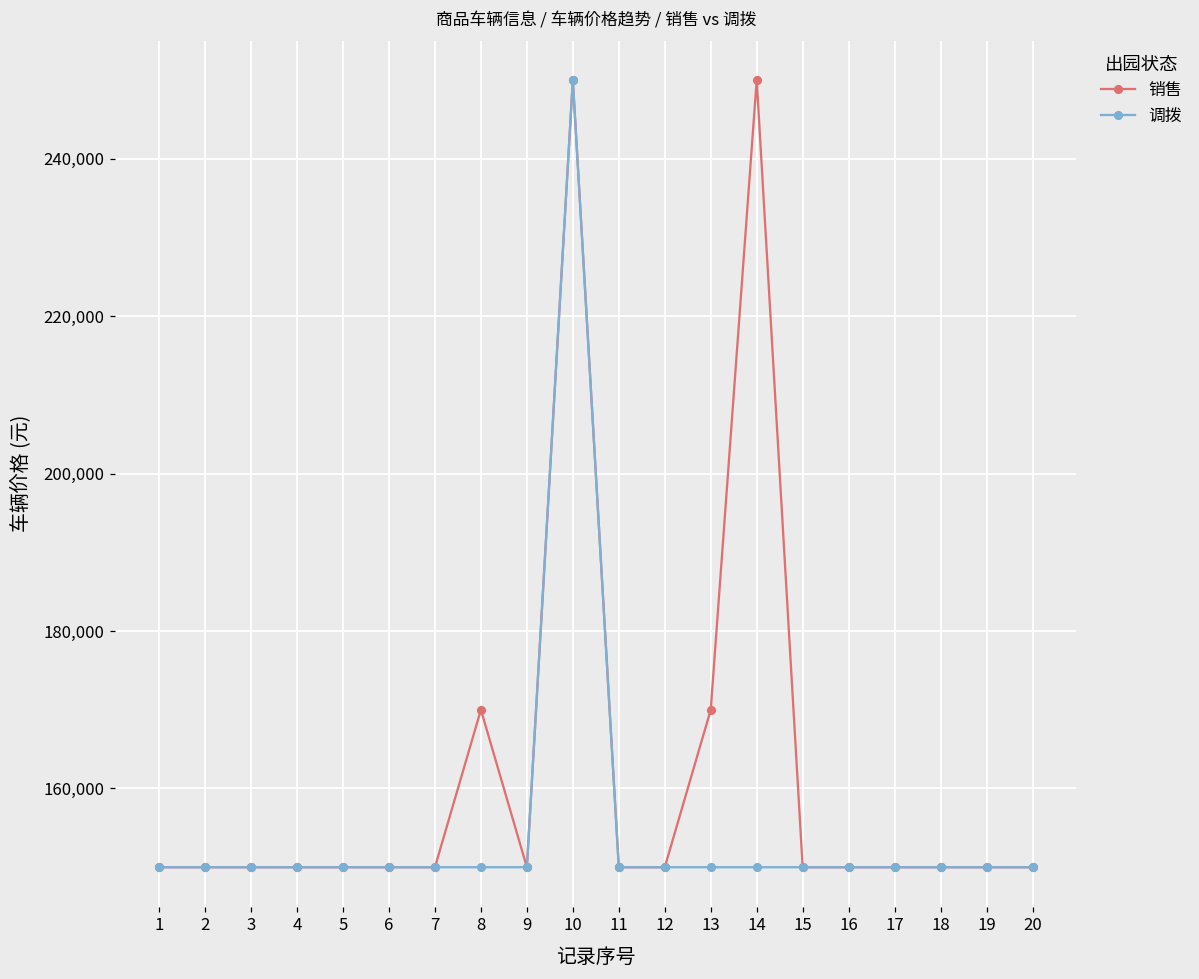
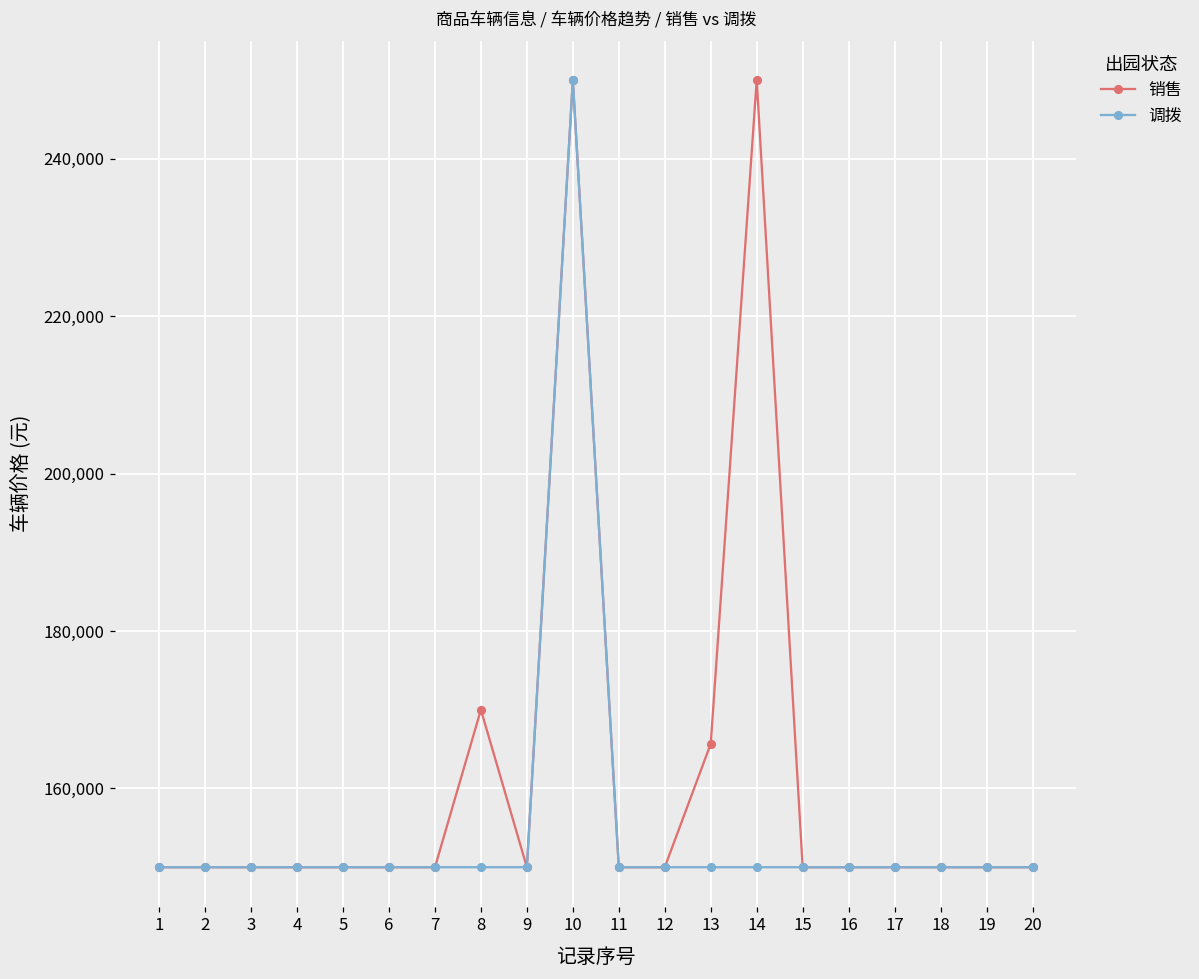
销售, 13: 170,000 -> 166,000
